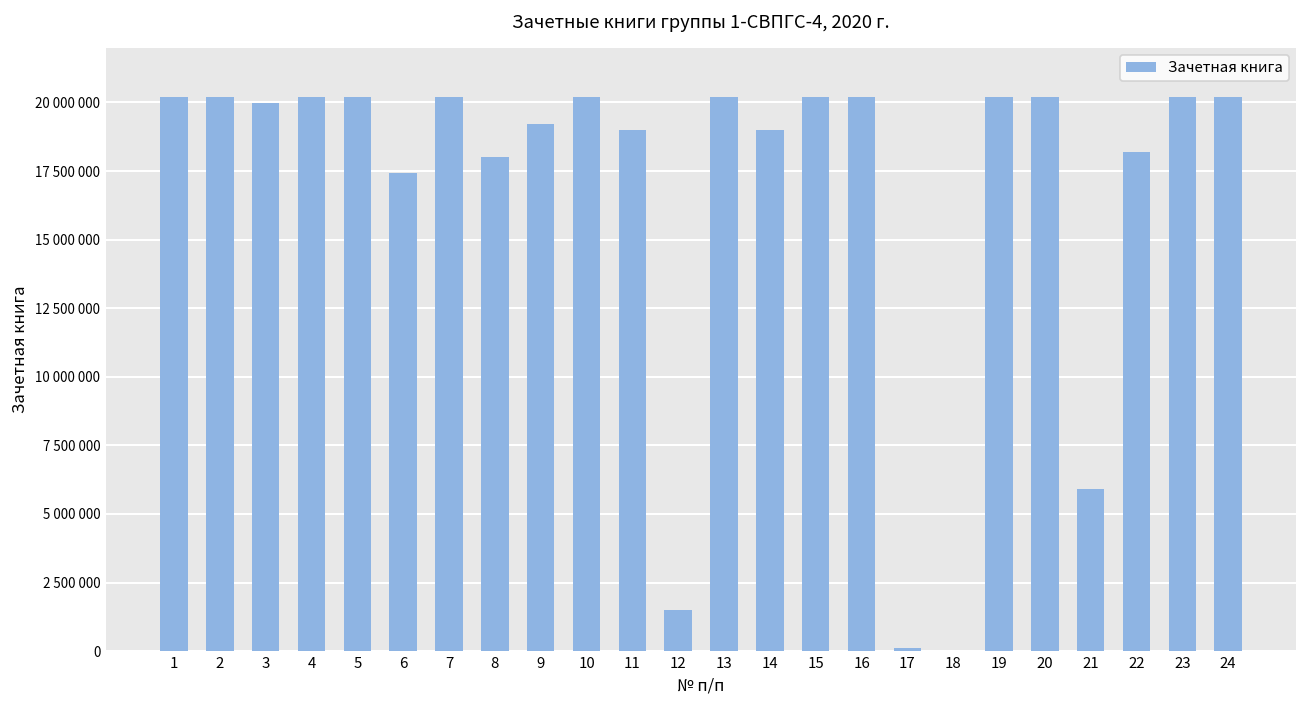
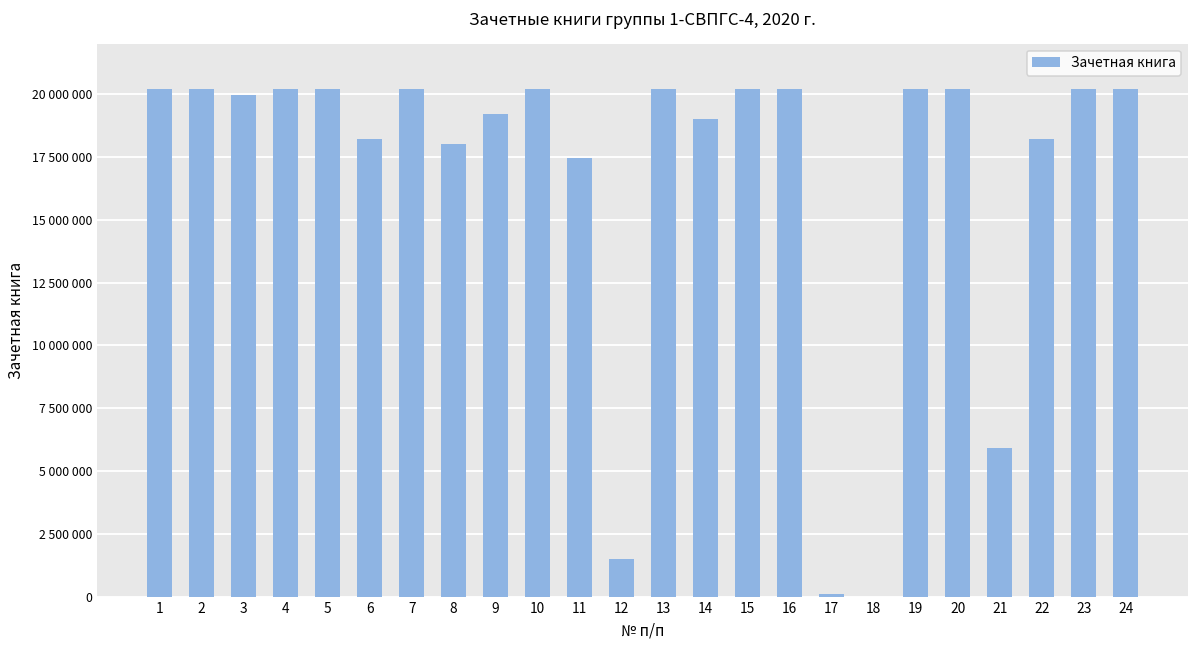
6: 17400000 -> 18200000
11: 19000000 -> 17400000
